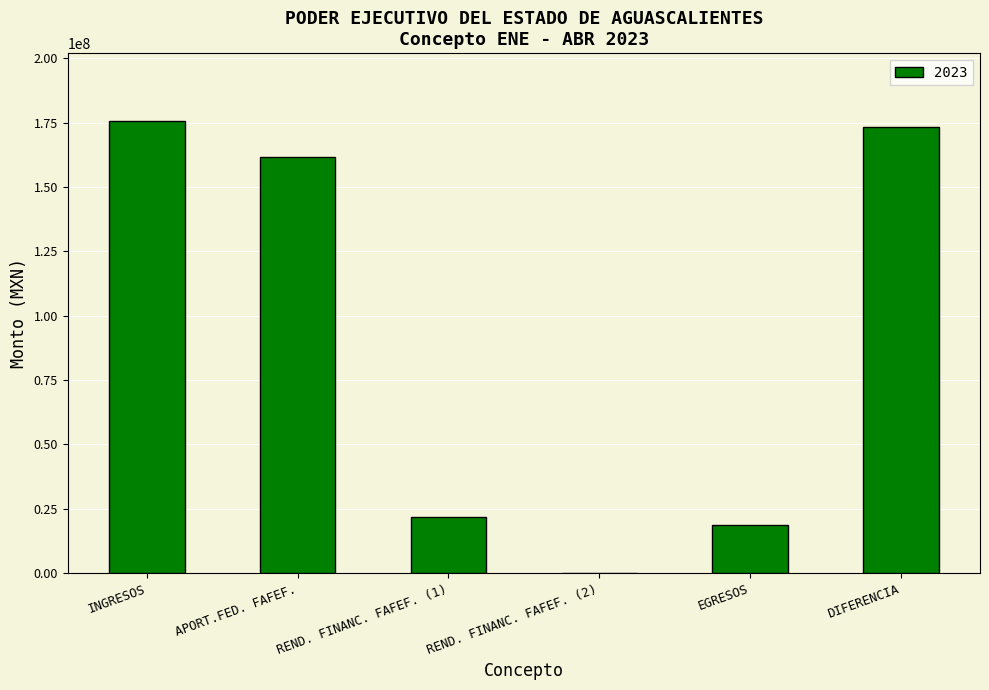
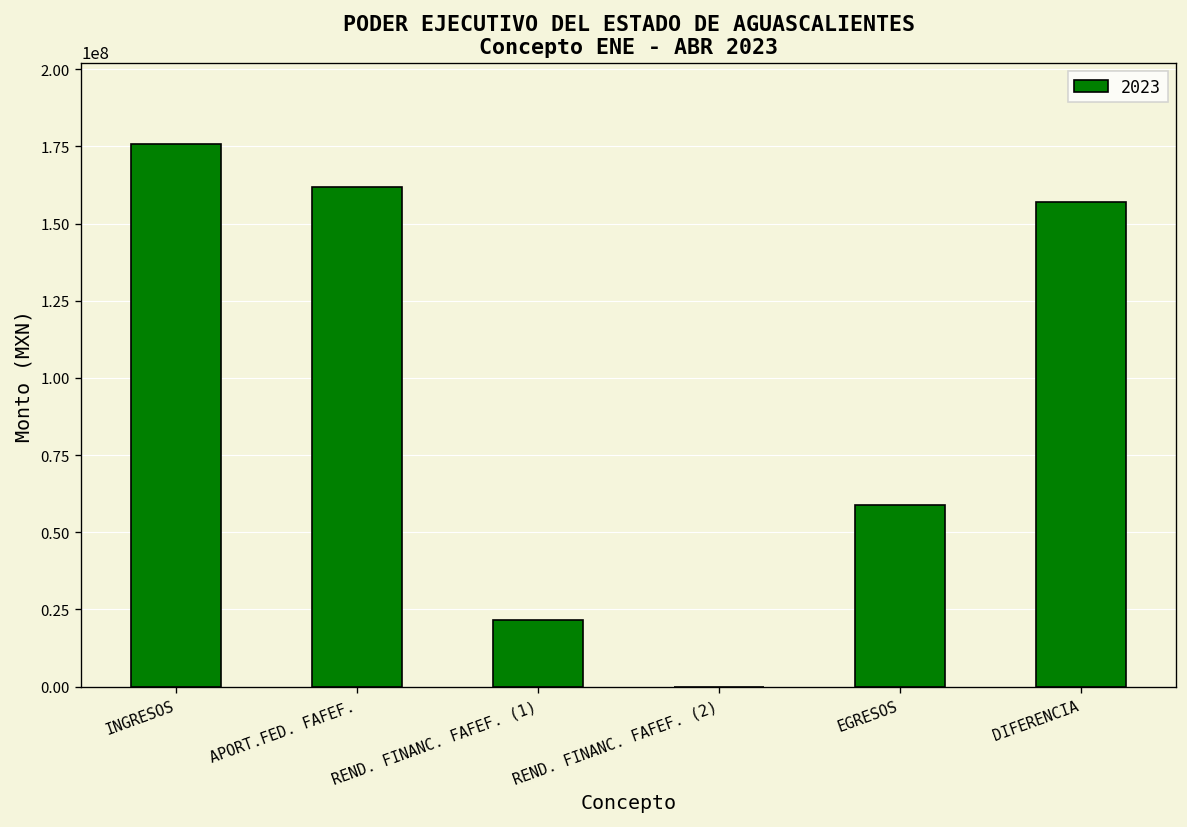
EGRESOS: 19000000 -> 59000000
DIFERENCIA: 173000000 -> 157000000
